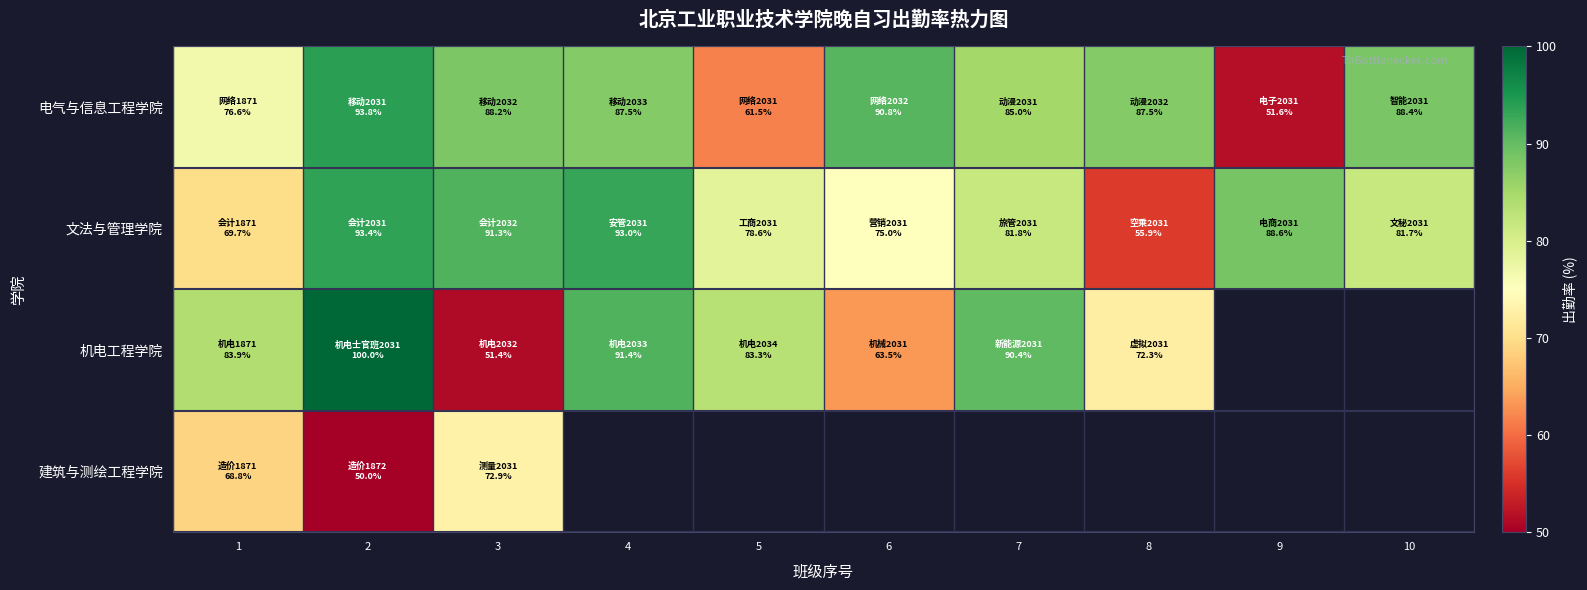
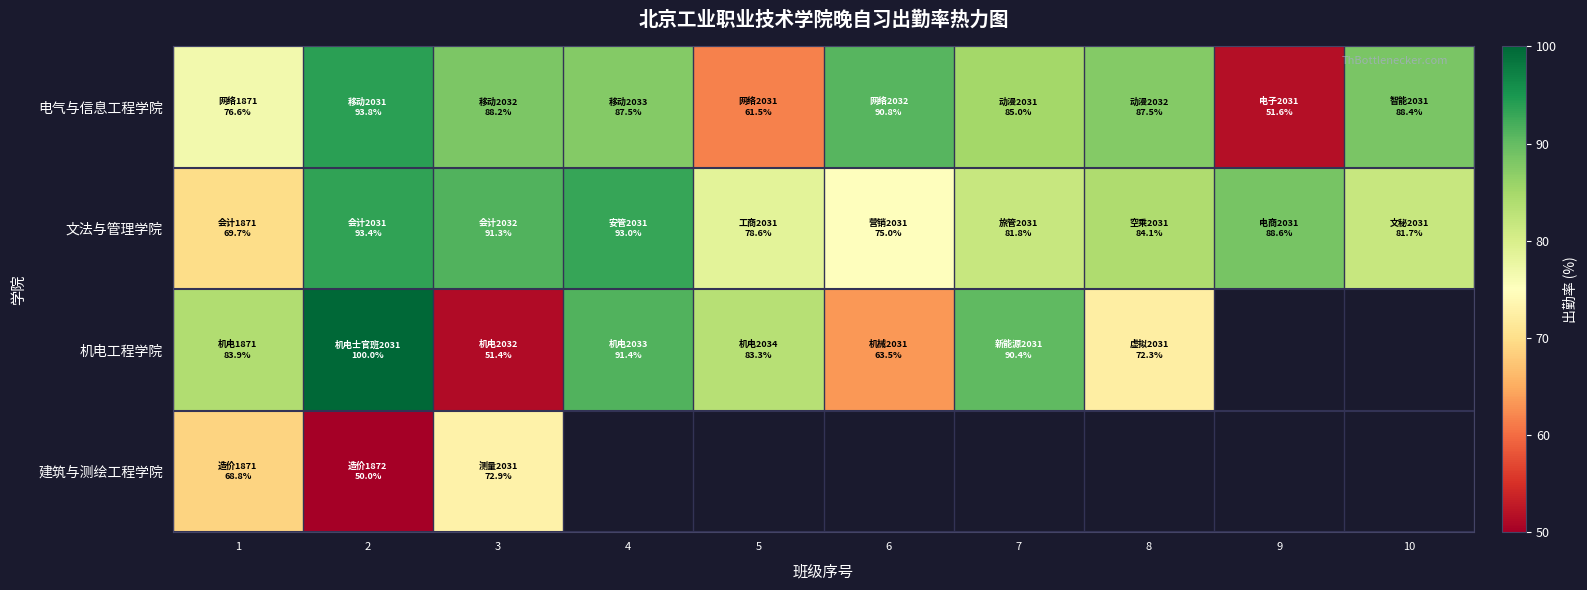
文法与管理学院, 8: 55.9% -> 84.1%
